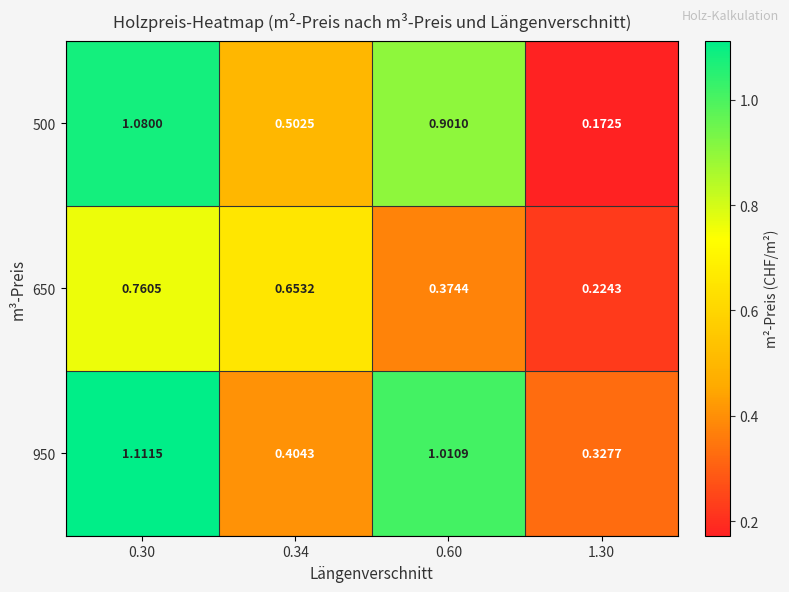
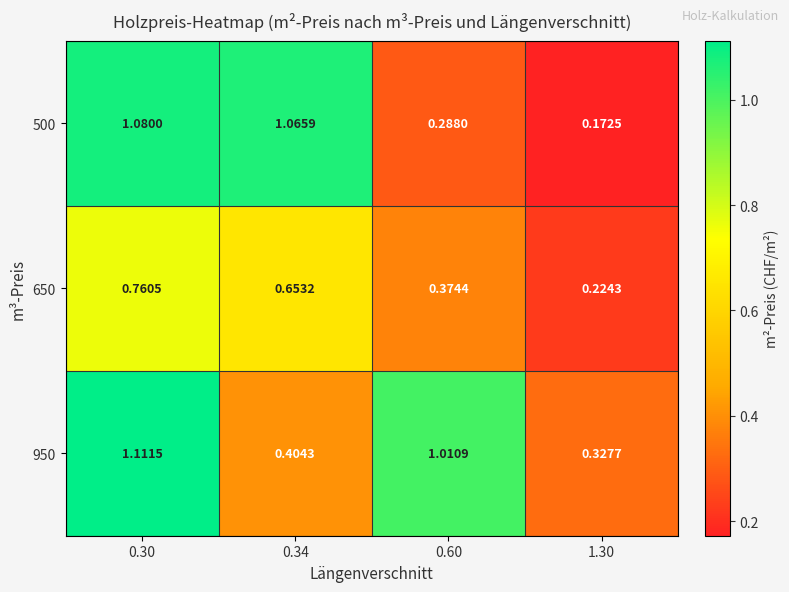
500, 0.34: 0.5025 -> 1.0659
500, 0.60: 0.9010 -> 0.2880
